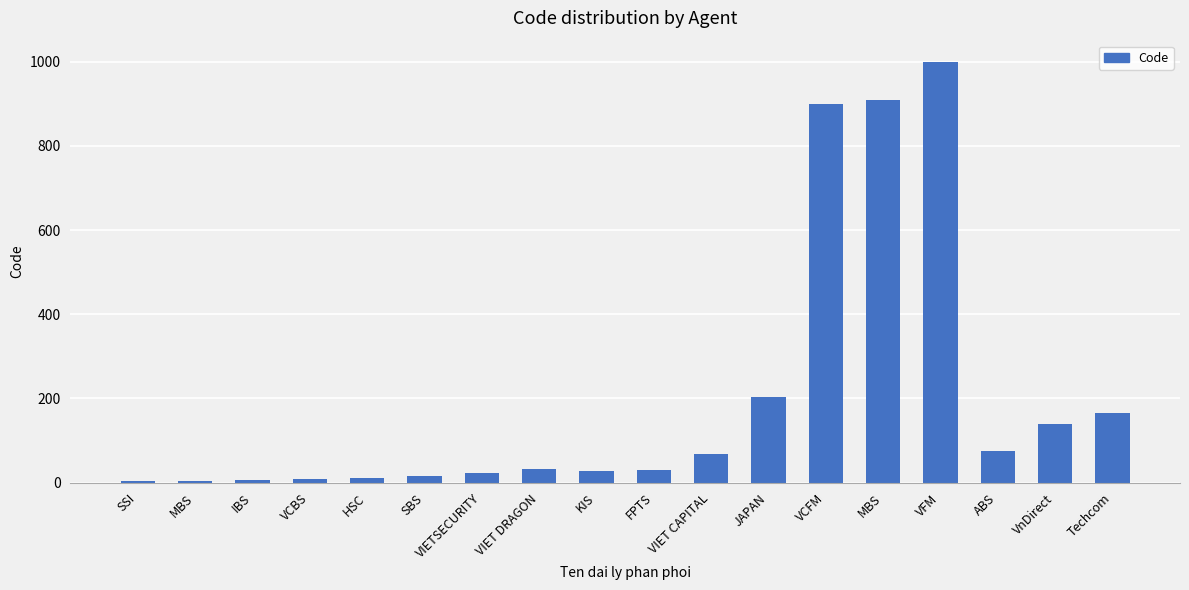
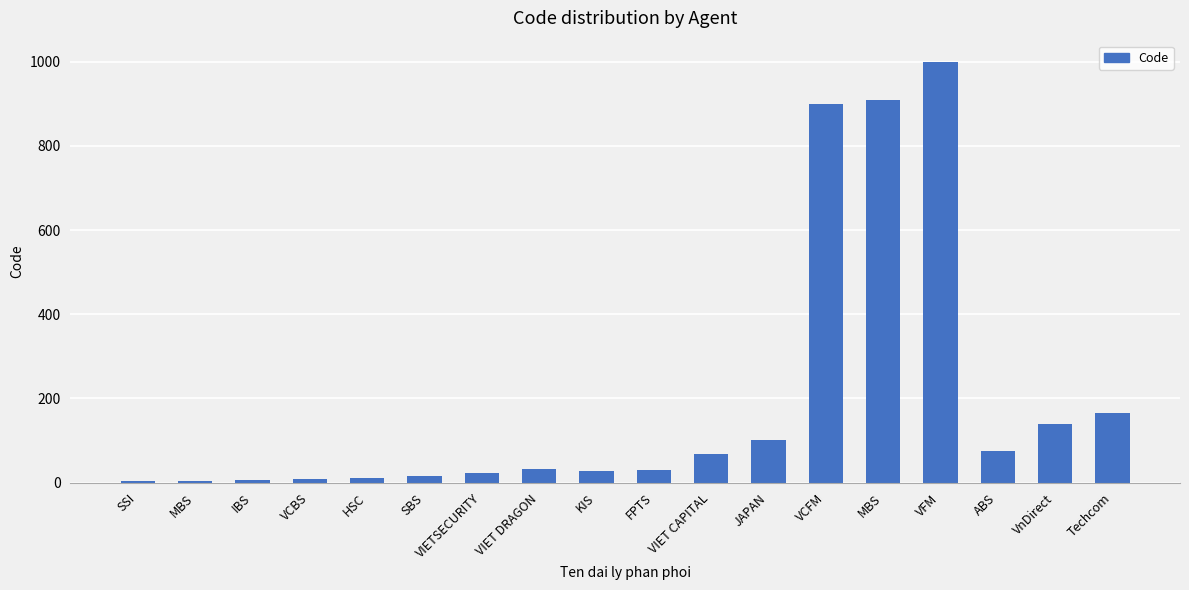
JAPAN: 200 -> 100
